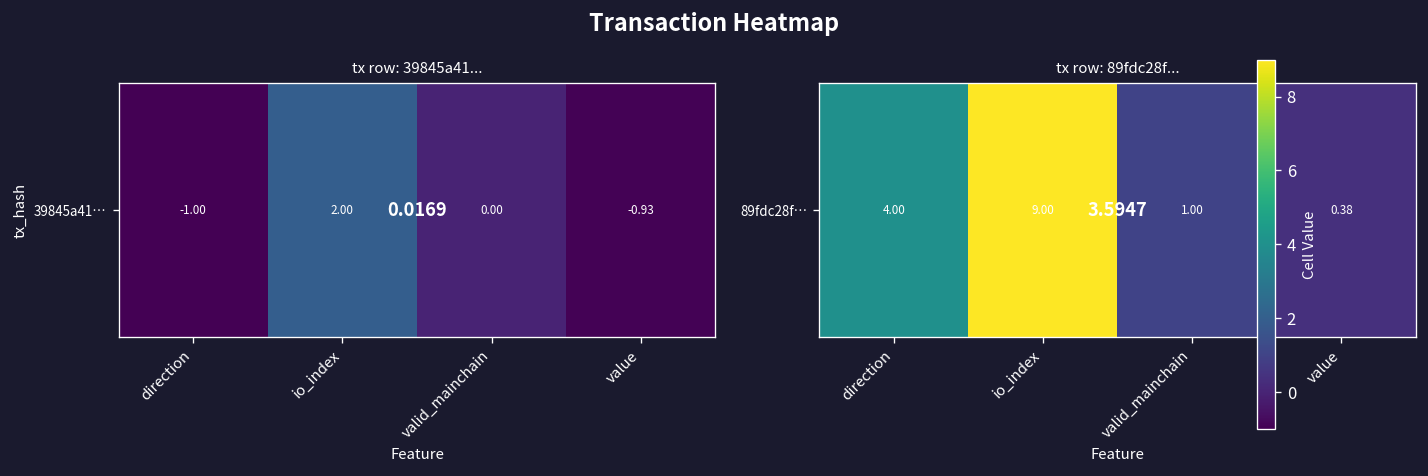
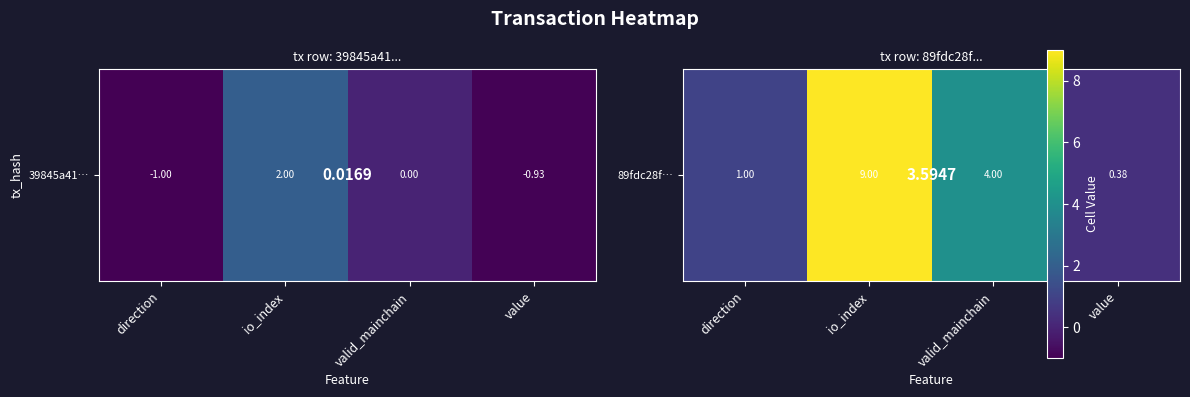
tx row: 89fdc28f..., 89fdc28f…, direction: 4.00 -> 1.00
tx row: 89fdc28f..., 89fdc28f…, valid_mainchain: 1.00 -> 4.00
